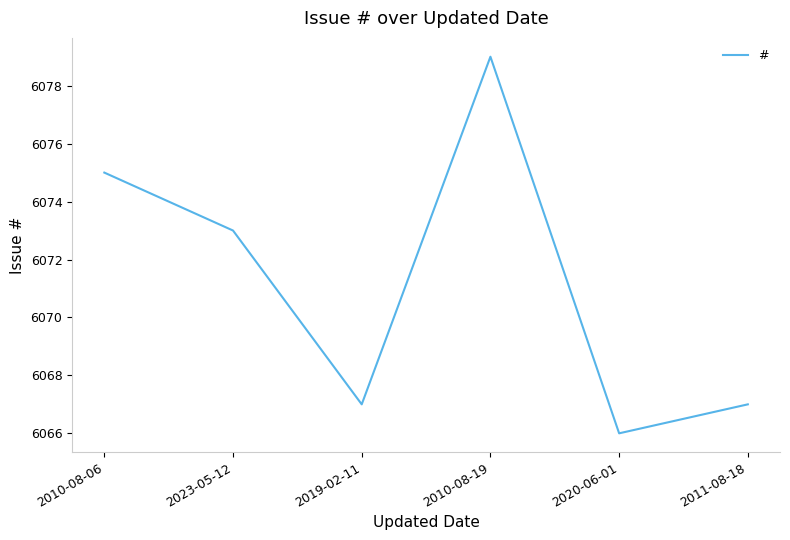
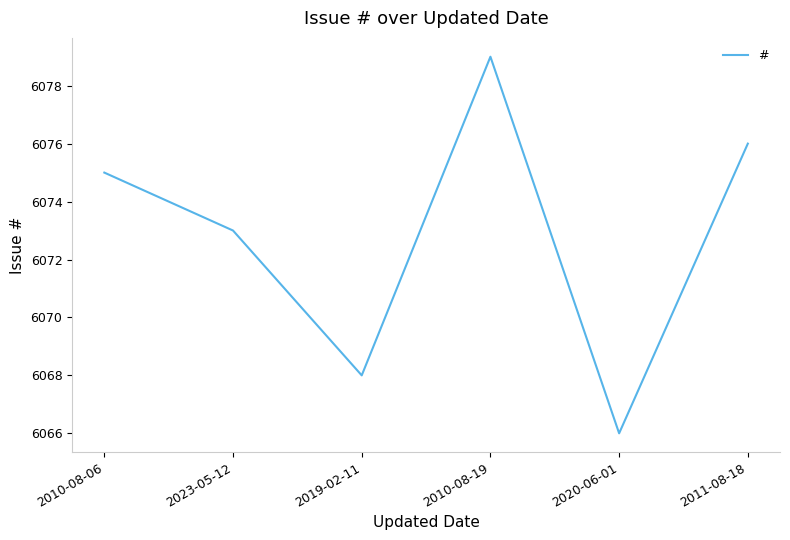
2019-02-11: 6067 -> 6068
2011-08-18: 6067 -> 6076
